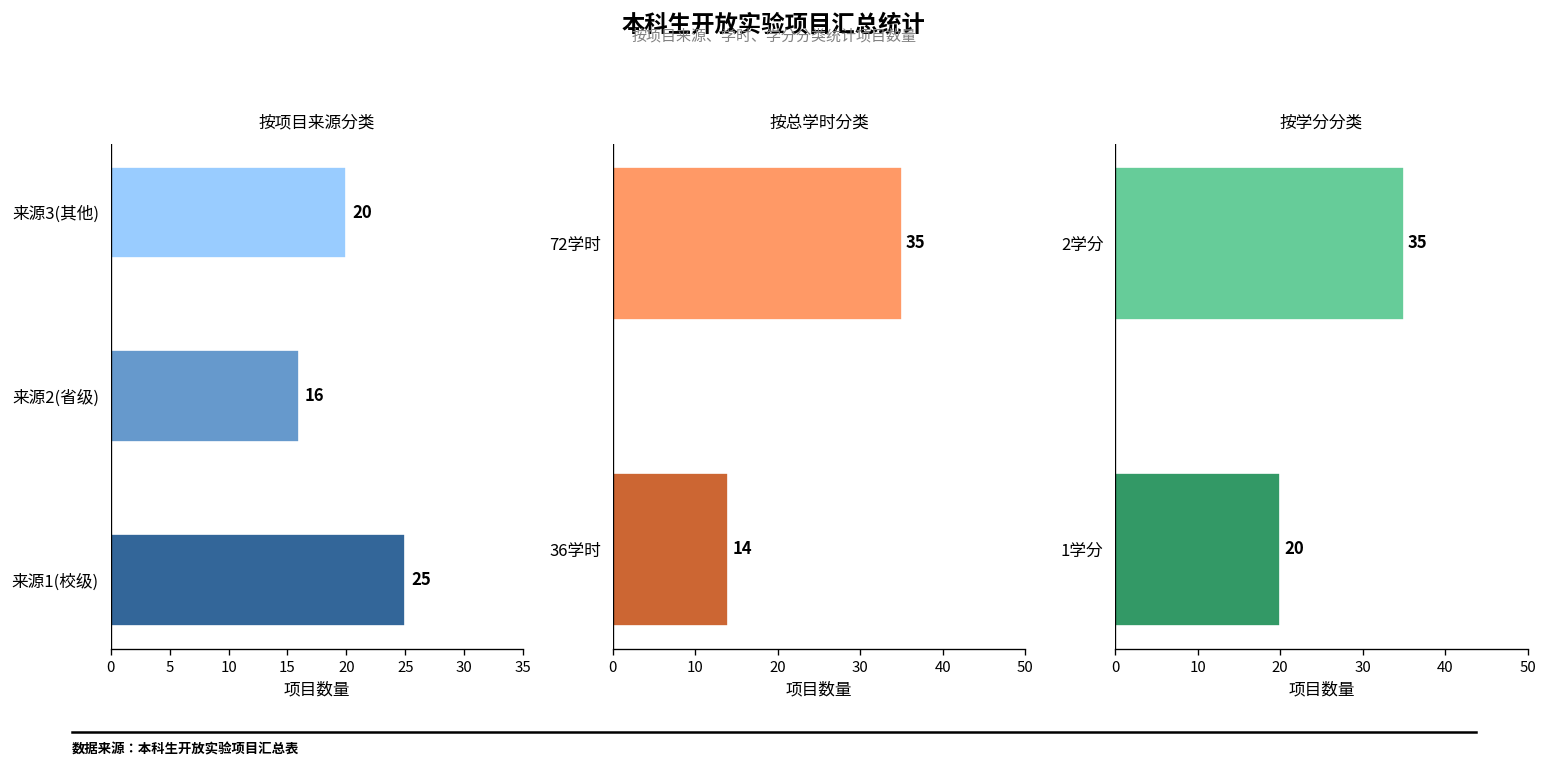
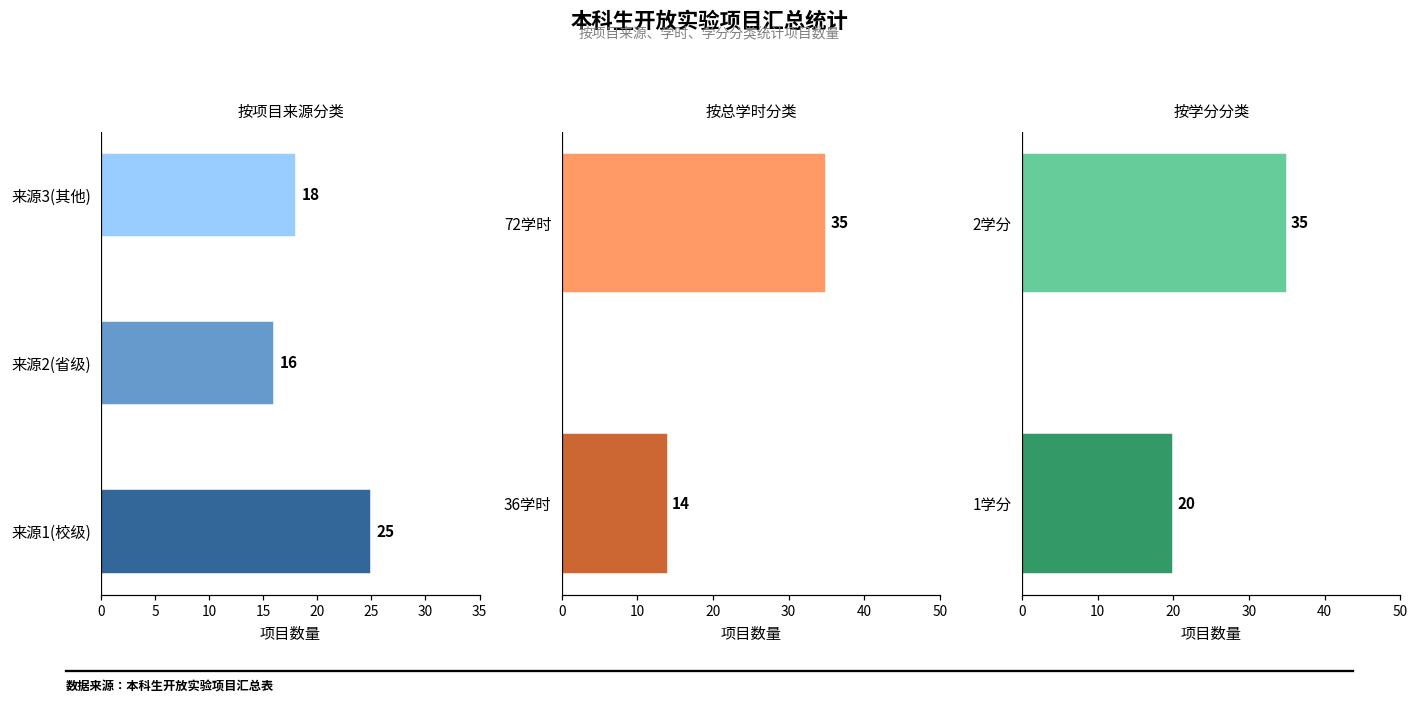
按项目来源分类, 来源3(其他): 20 -> 18
